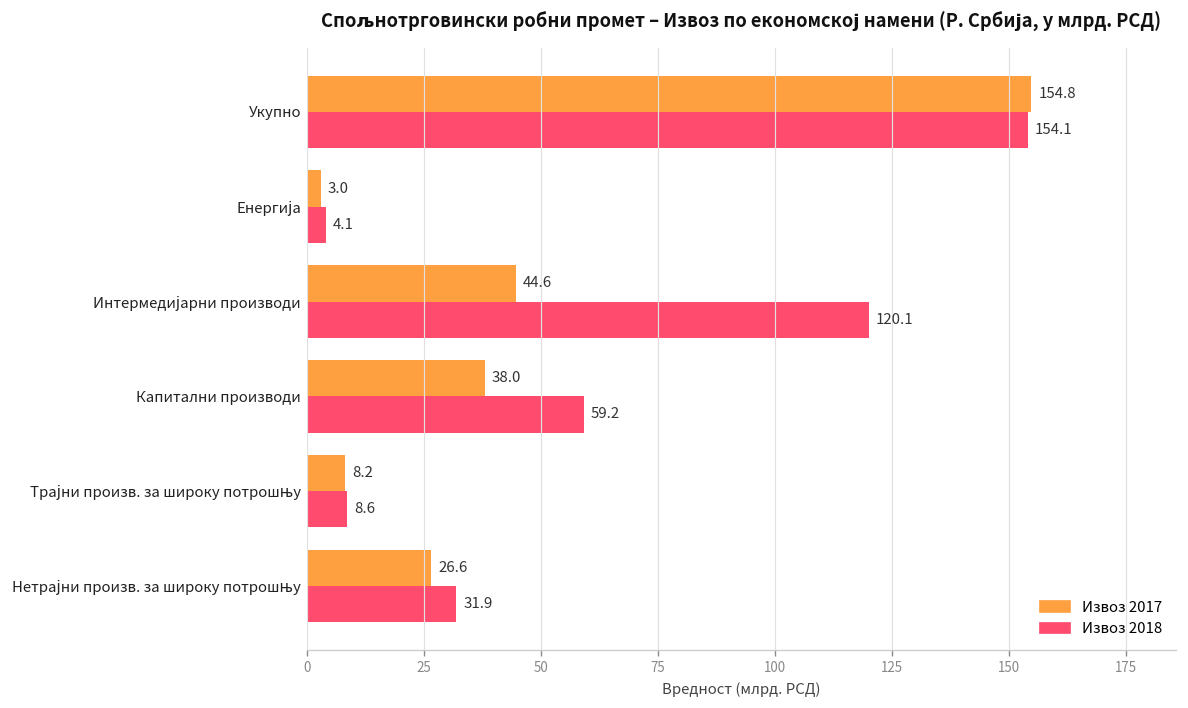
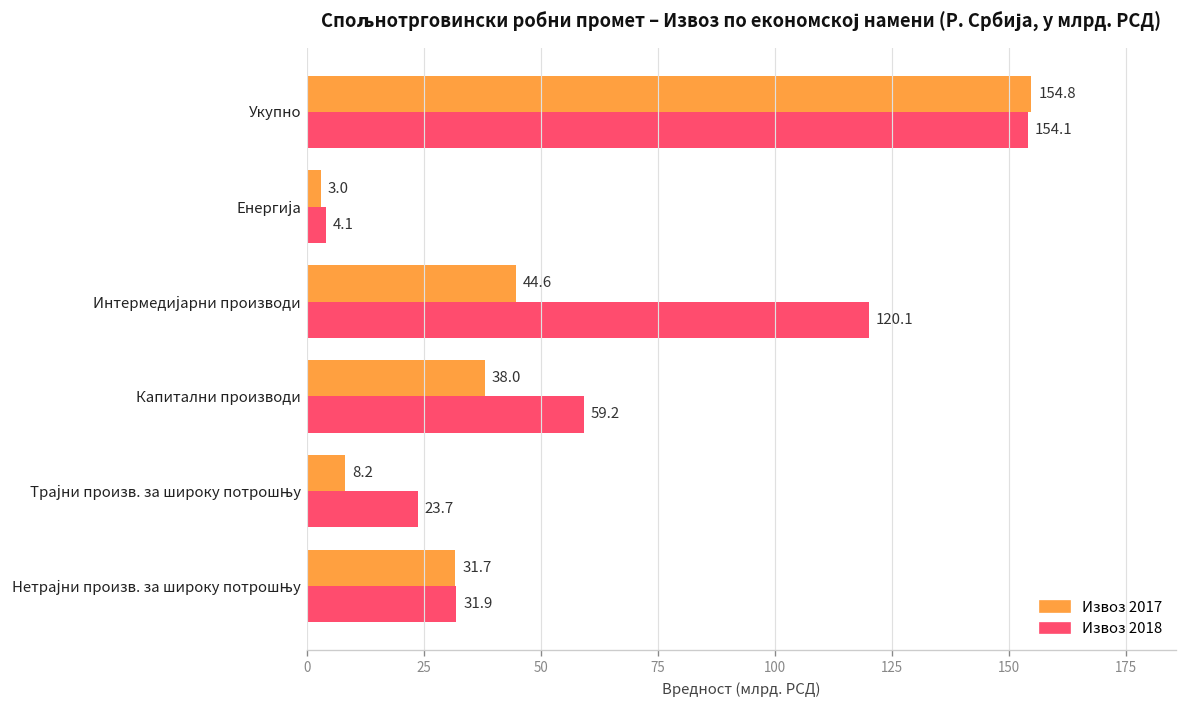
Извоз 2018, Трајни произв. за широку потрошњу: 8.6 -> 23.7
Извоз 2017, Нетрајни произв. за широку потрошњу: 26.6 -> 31.7
